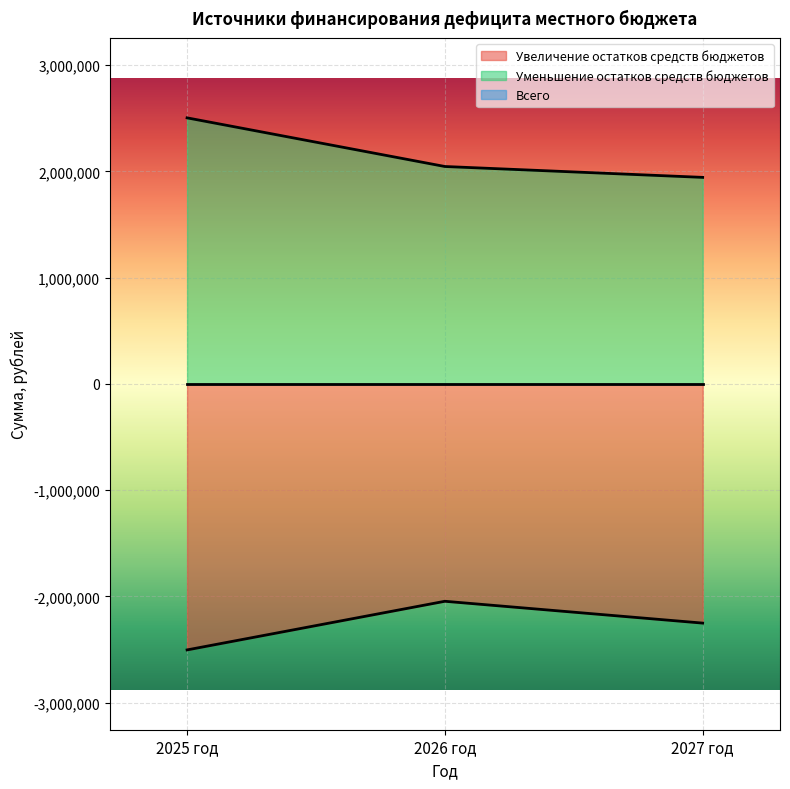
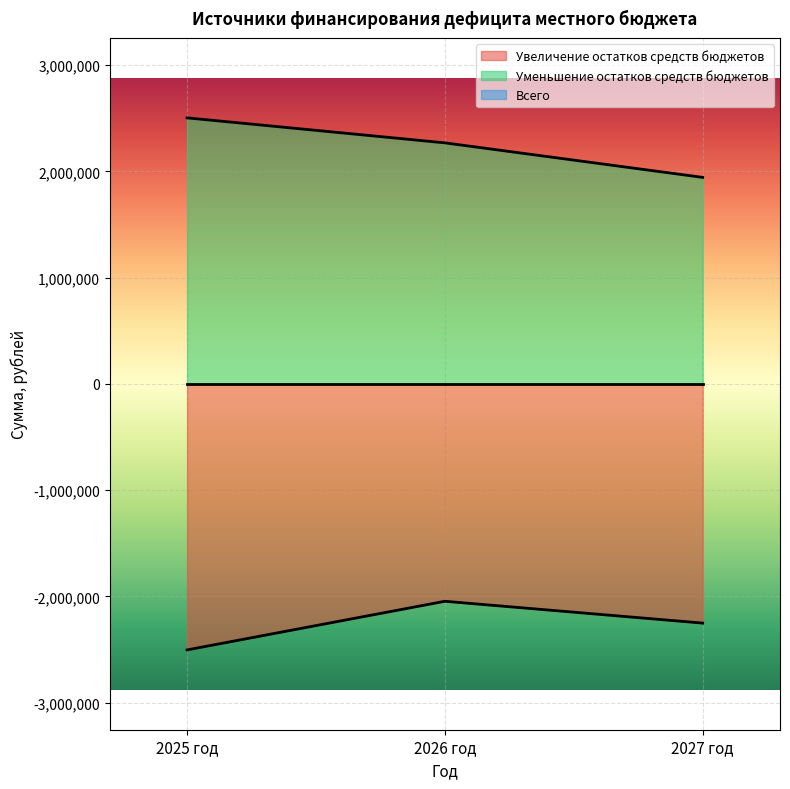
Уменьшение остатков средств бюджетов, 2026 год: 2,050,000 -> 2,270,000
